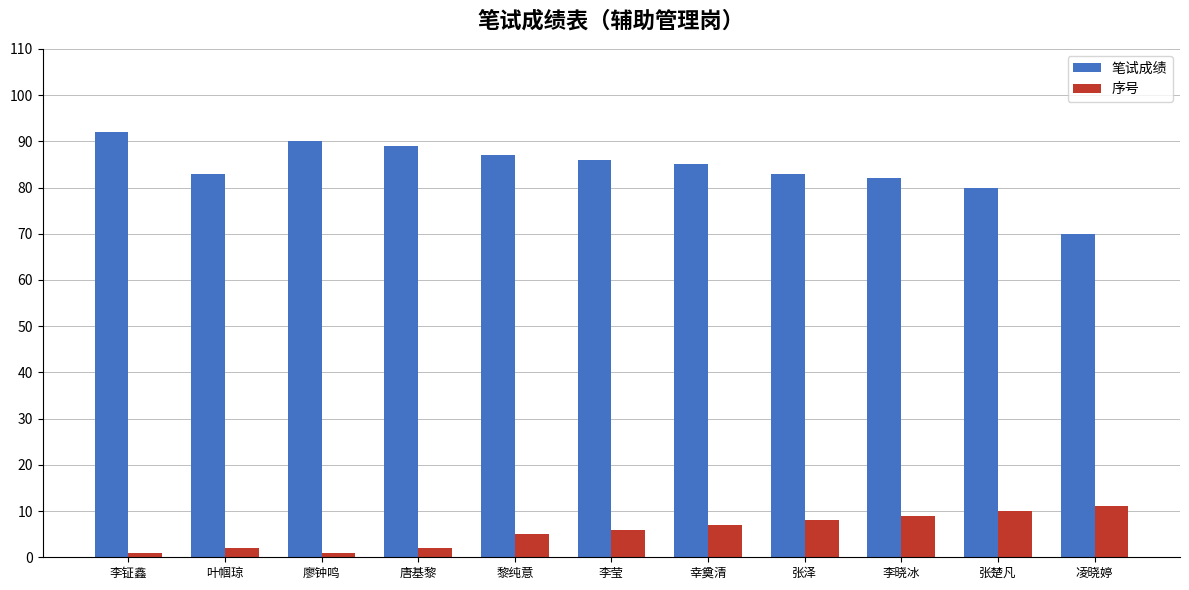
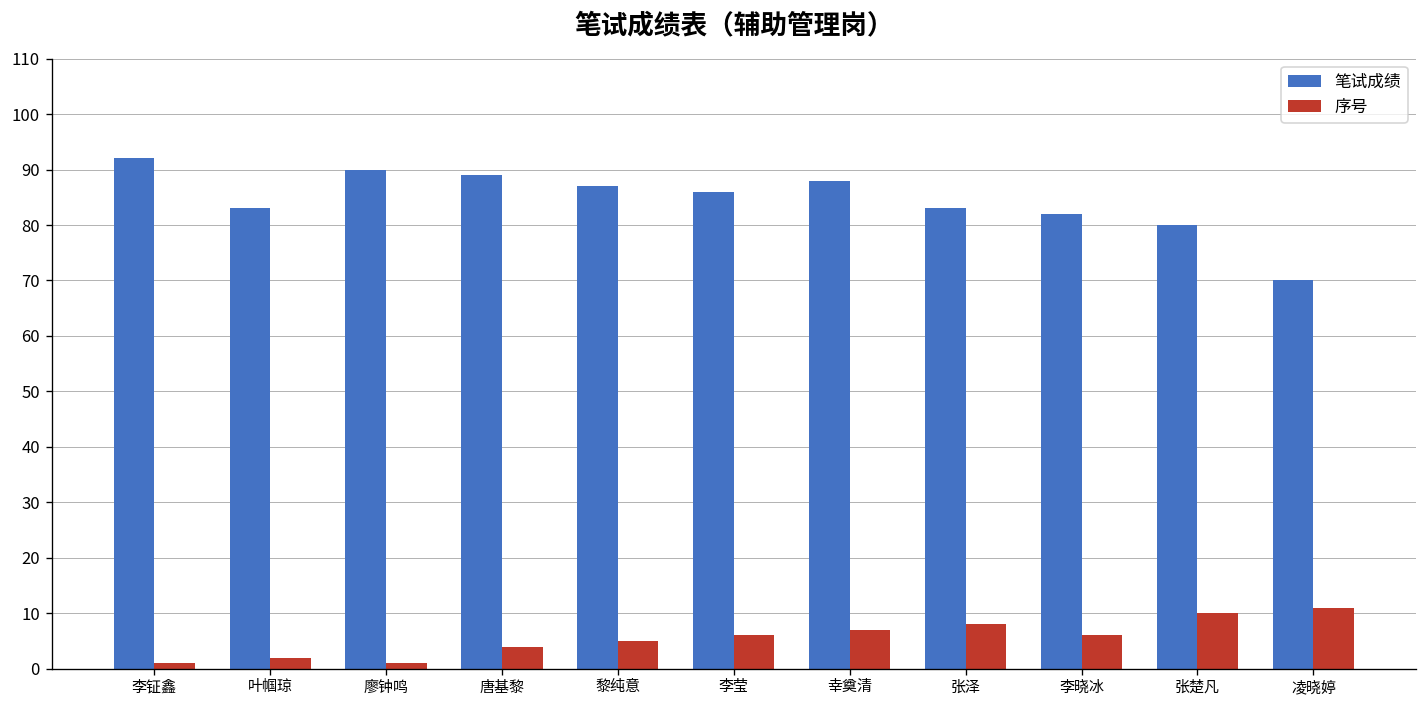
序号, 唐基黎: 2 -> 4
笔试成绩, 幸奠清: 85 -> 88
序号, 李晓冰: 9 -> 6
